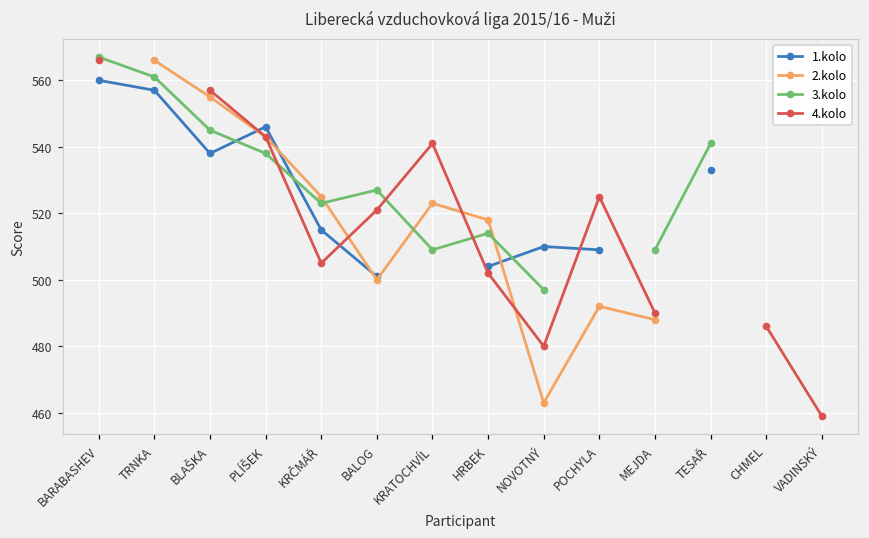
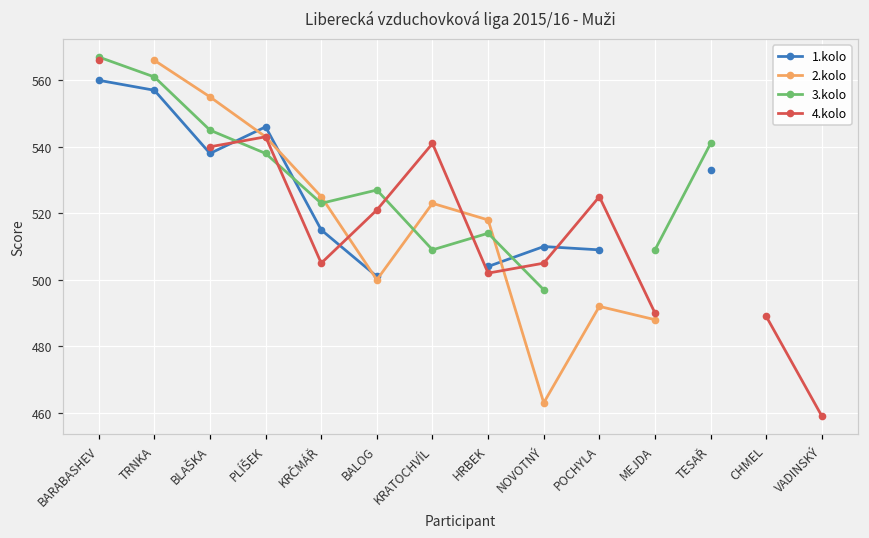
4.kolo, BLAŠKA: 557 -> 540
4.kolo, NOVOTNÝ: 480 -> 505
4.kolo, CHMEL: 486 -> 489
